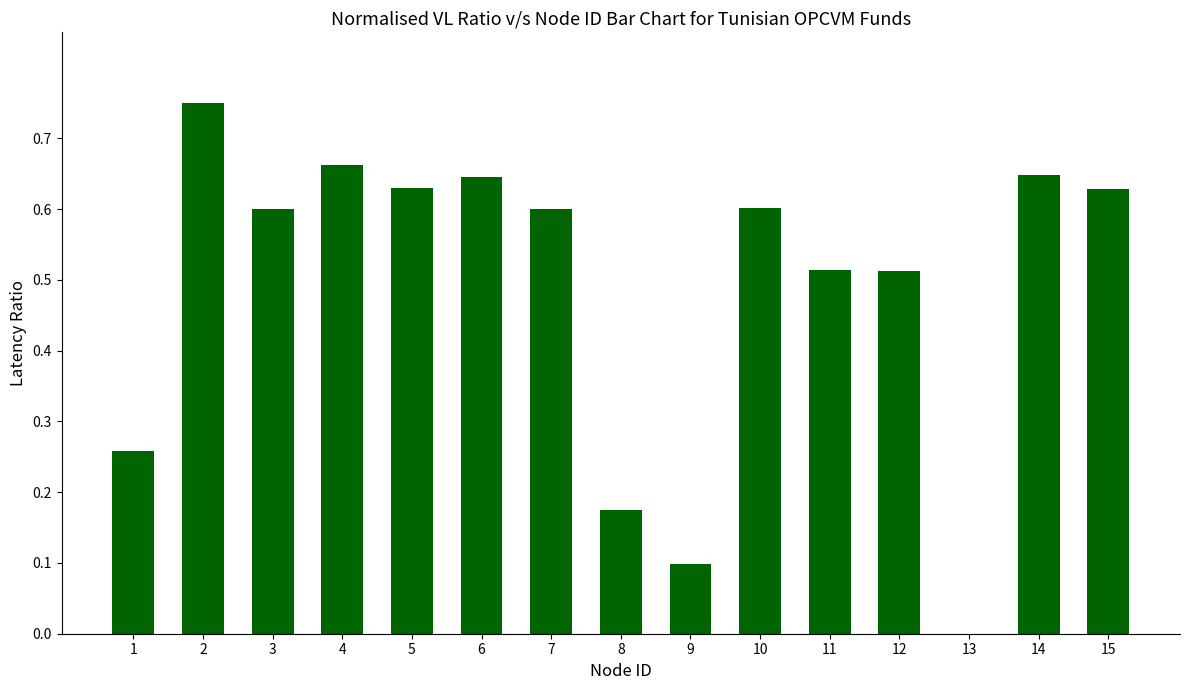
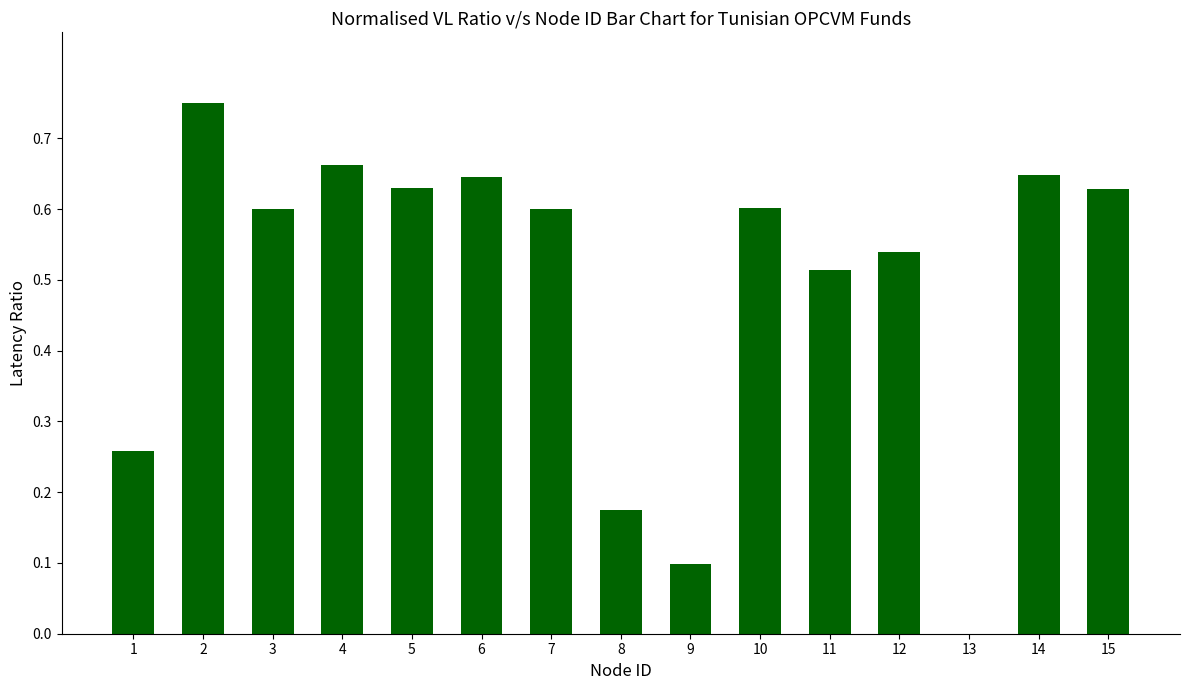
12: 0.51 -> 0.54
